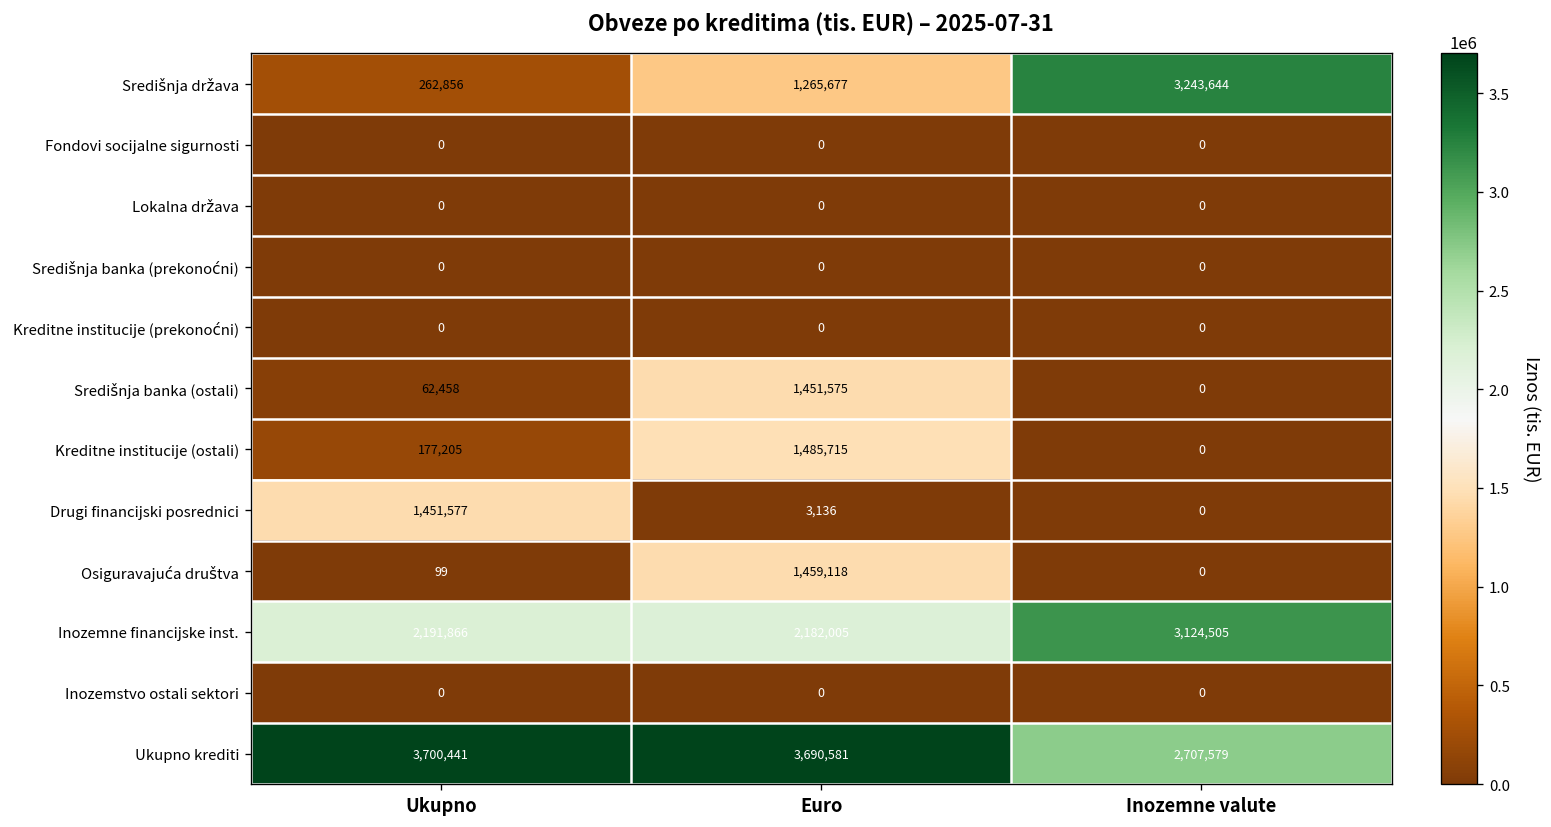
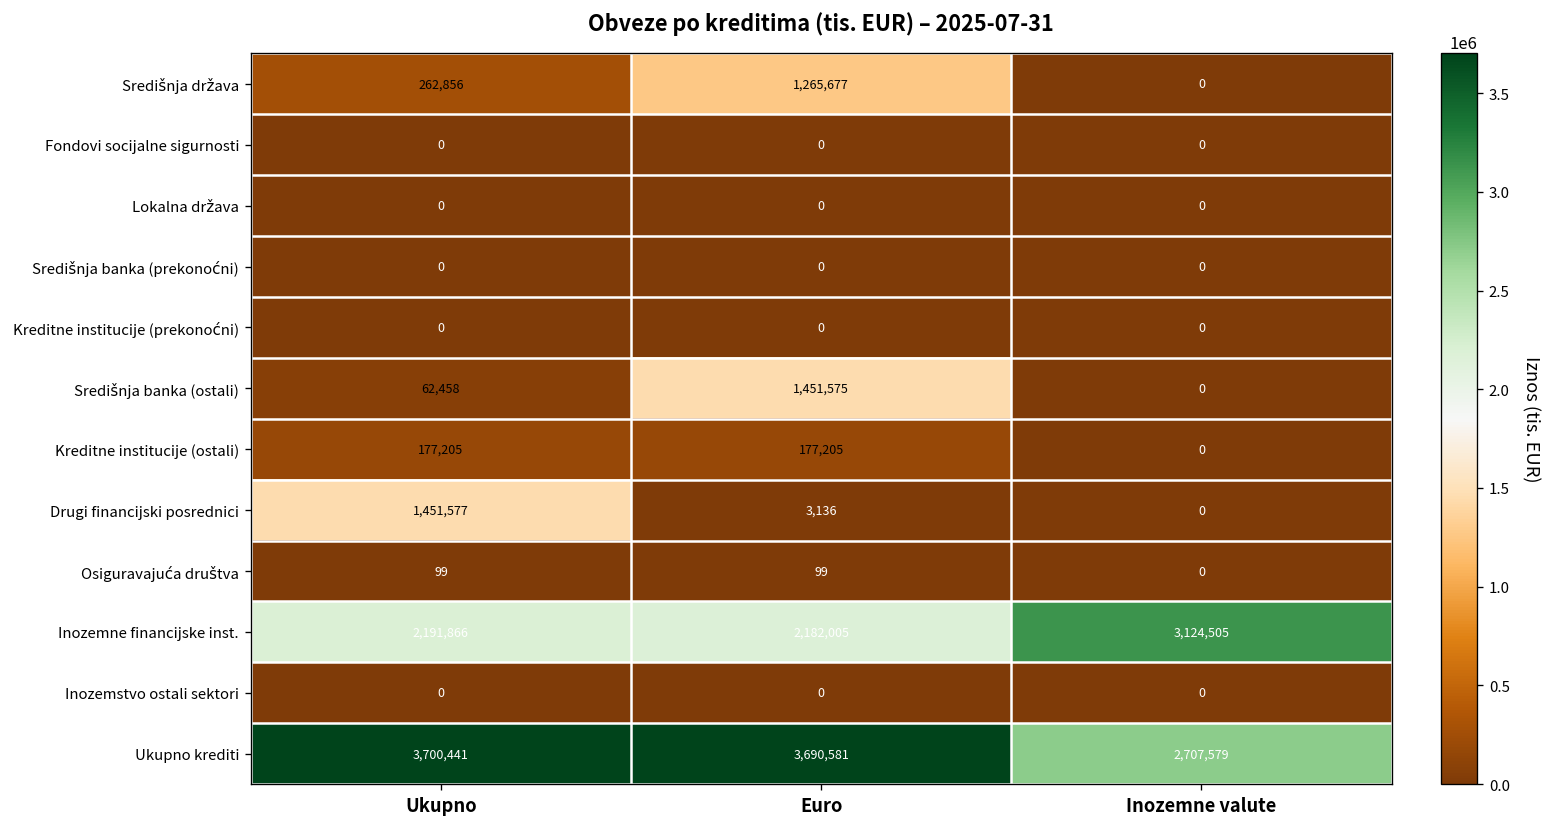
Središnja država, Inozemne valute: 3,243,644 -> 0
Kreditne institucije (ostali), Euro: 1,485,715 -> 177,205
Osiguravajuća društva, Euro: 1,459,118 -> 99
